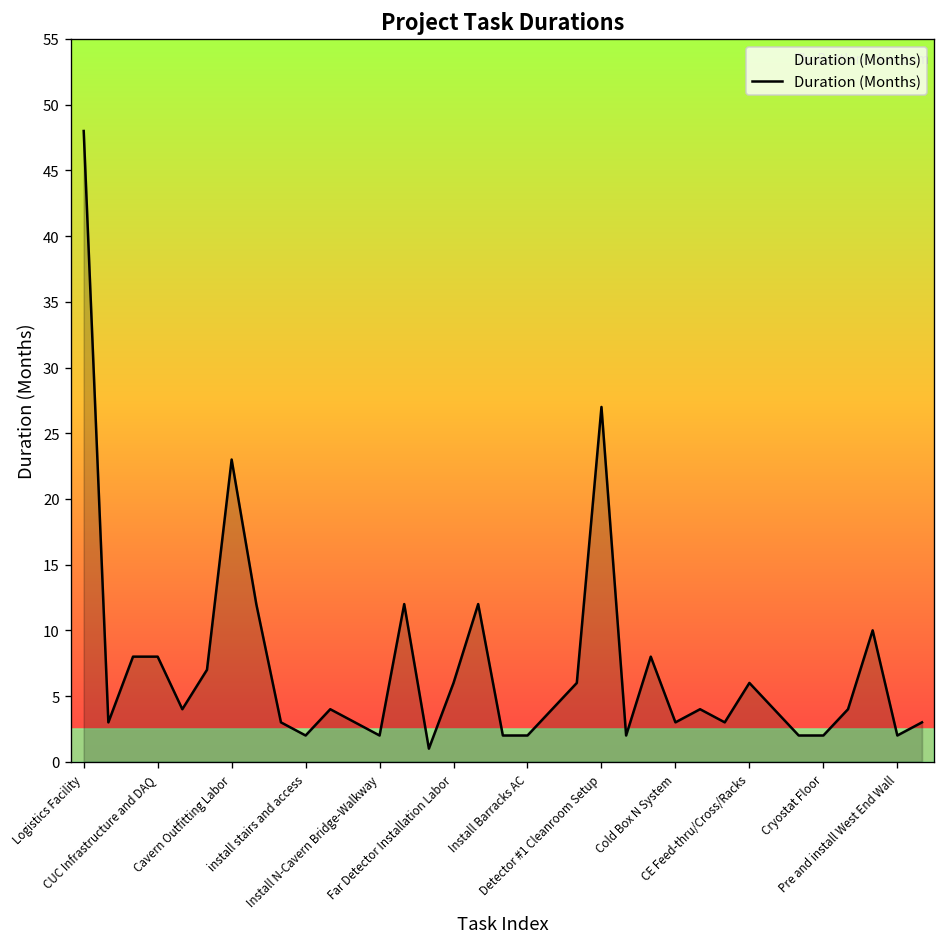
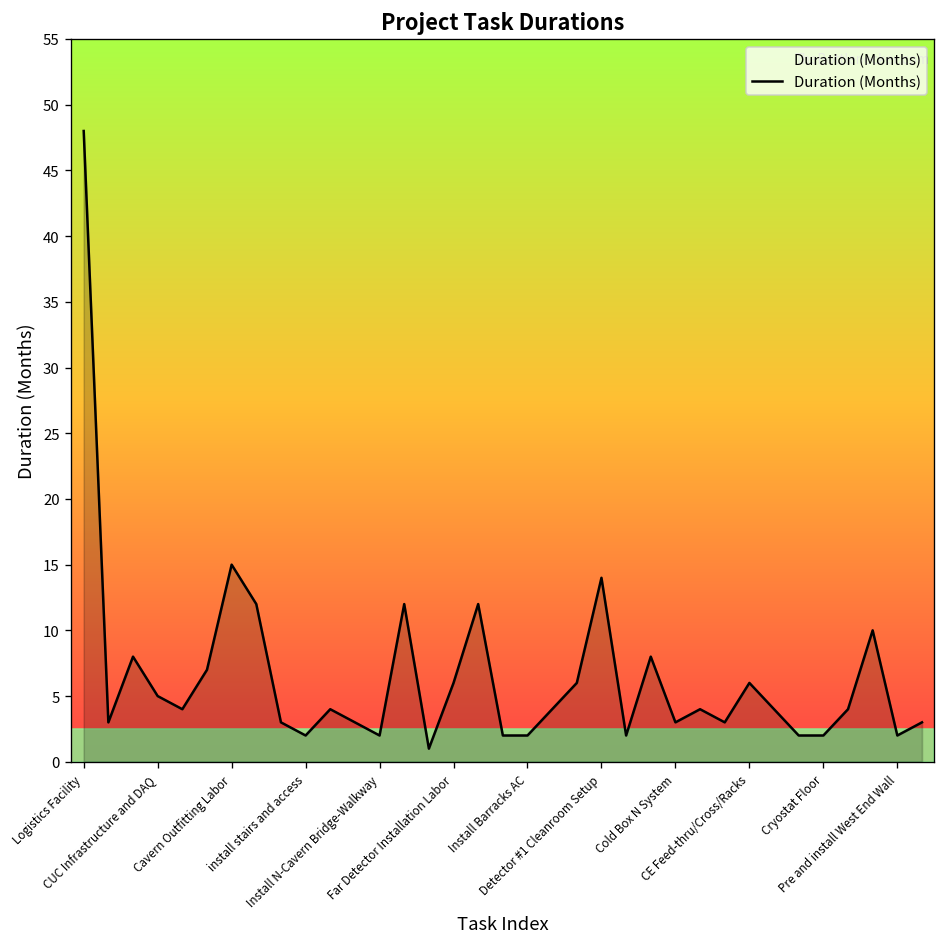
CUC Infrastructure and DAQ: 8 -> 5
Cavern Outfitting Labor: 23 -> 15
Detector #1 Cleanroom Setup: 27 -> 14
